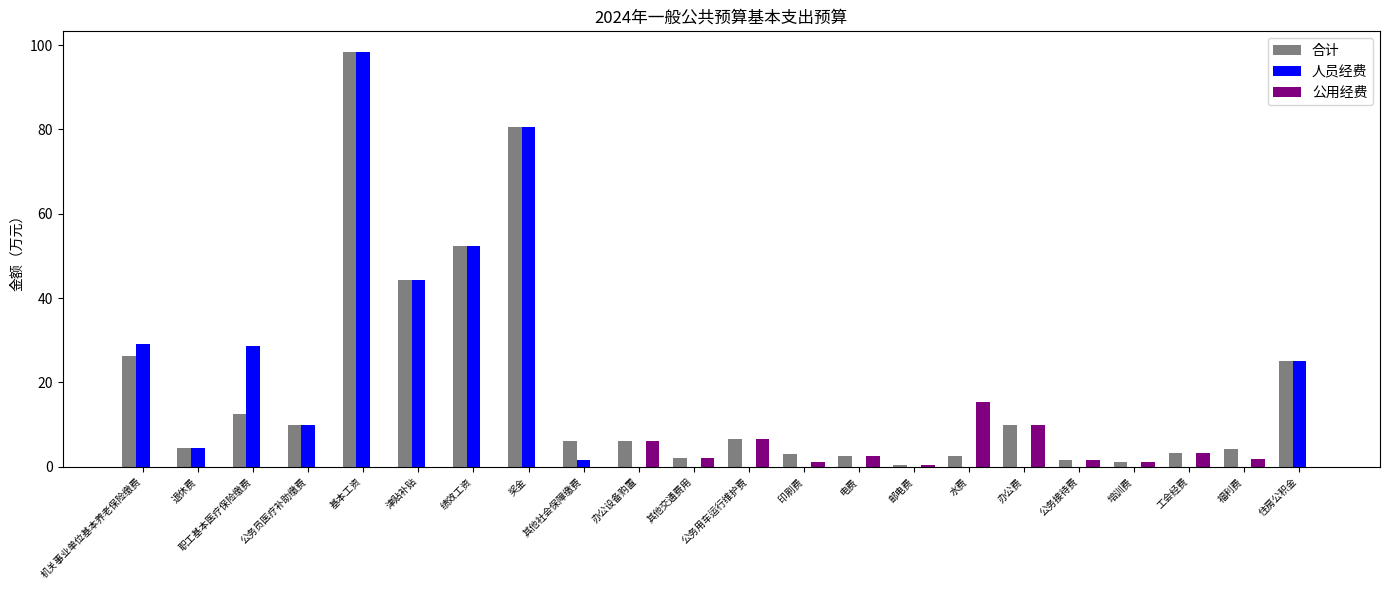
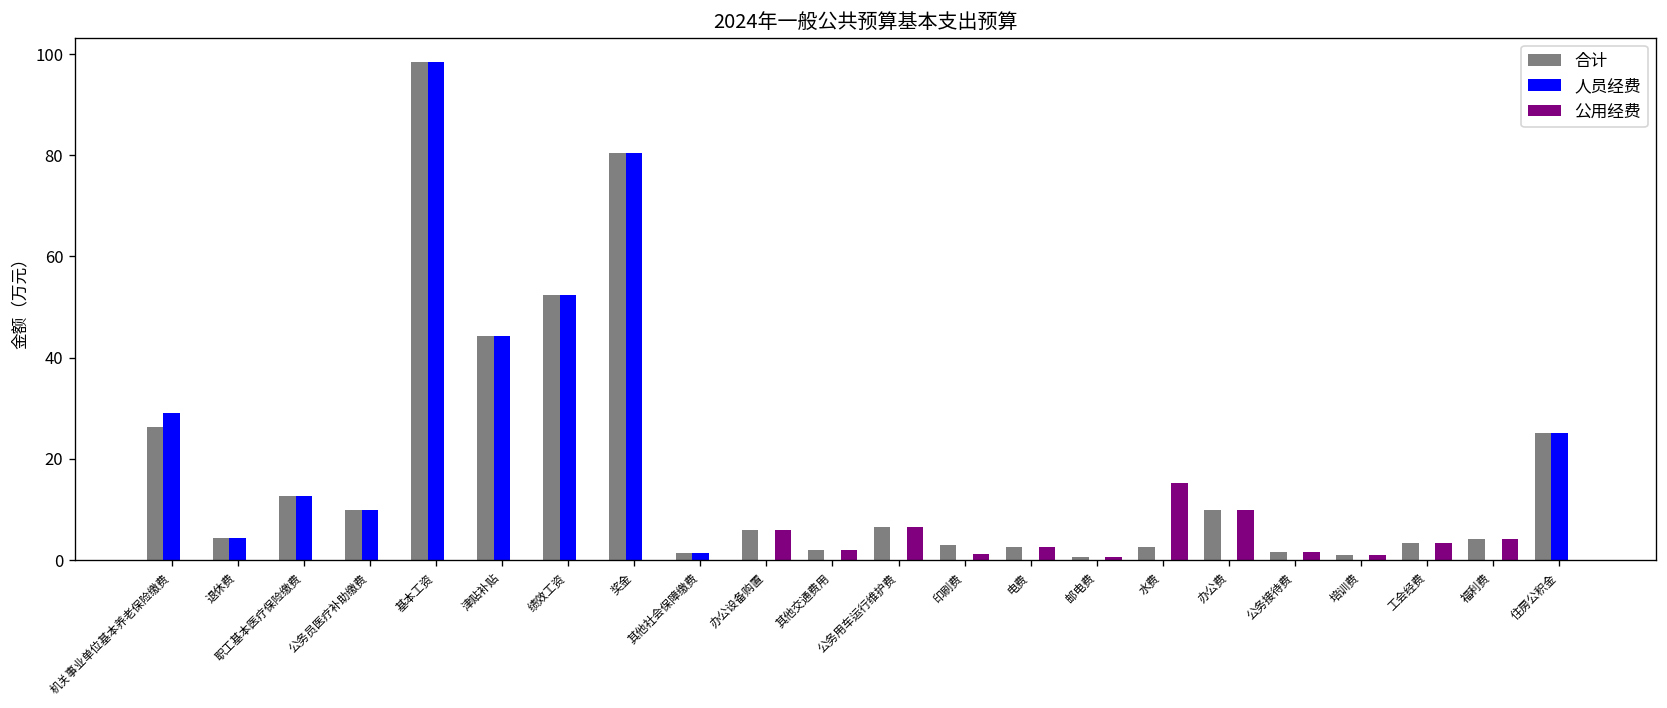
人员经费, 职工基本医疗保险缴费: 29 -> 13
合计, 其他社会保障缴费: 6 -> 1
公用经费, 福利费: 2 -> 4
